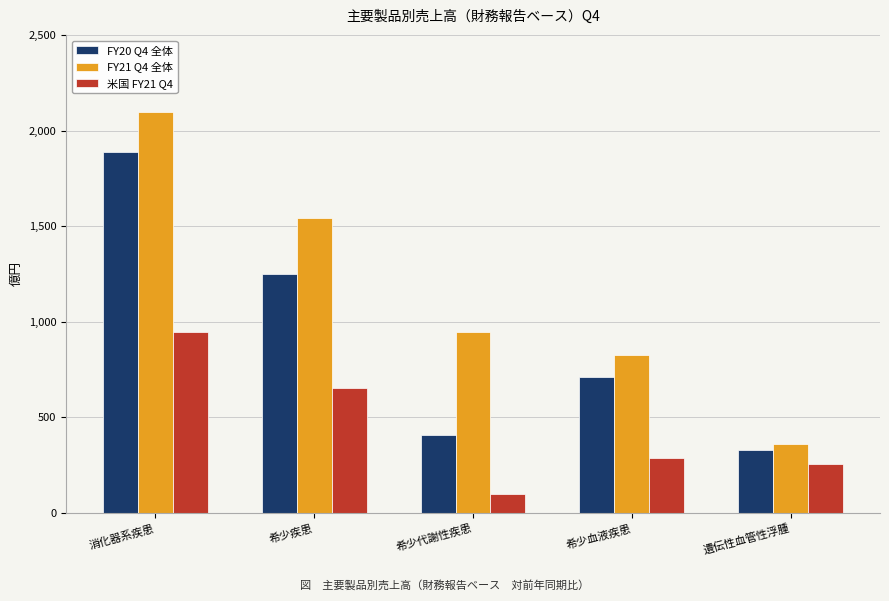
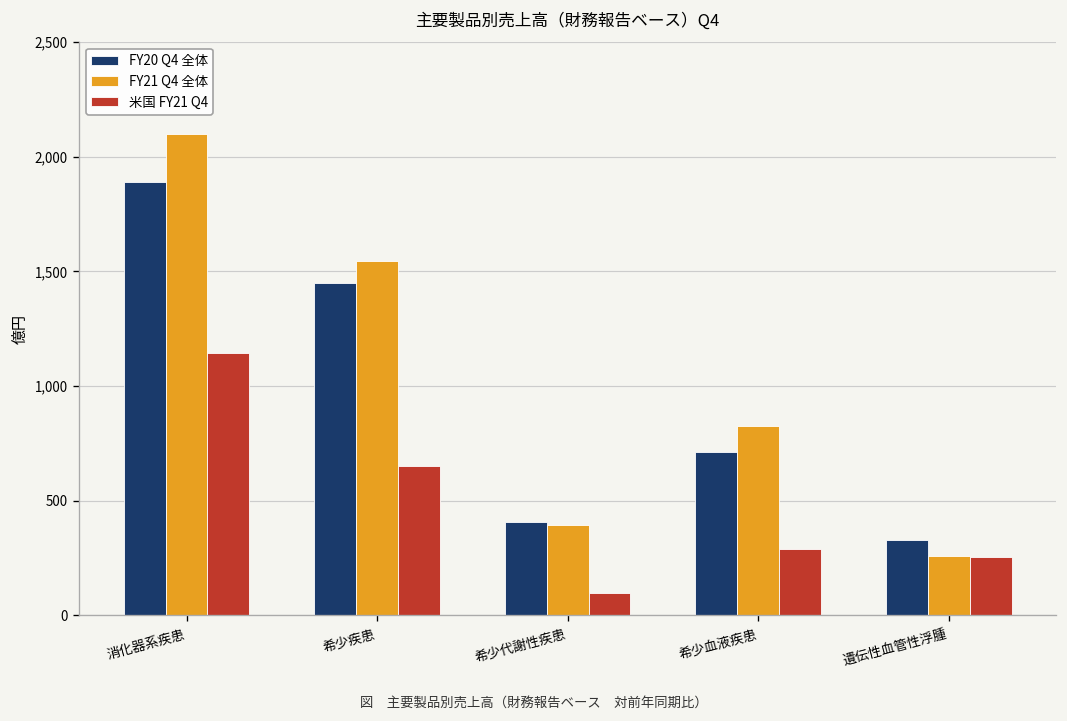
米国 FY21 Q4, 消化器系疾患: 950 -> 1,140
FY20 Q4 全体, 希少疾患: 1,250 -> 1,450
FY21 Q4 全体, 希少代謝性疾患: 950 -> 390
FY21 Q4 全体, 遺伝性血管性浮腫: 360 -> 260
